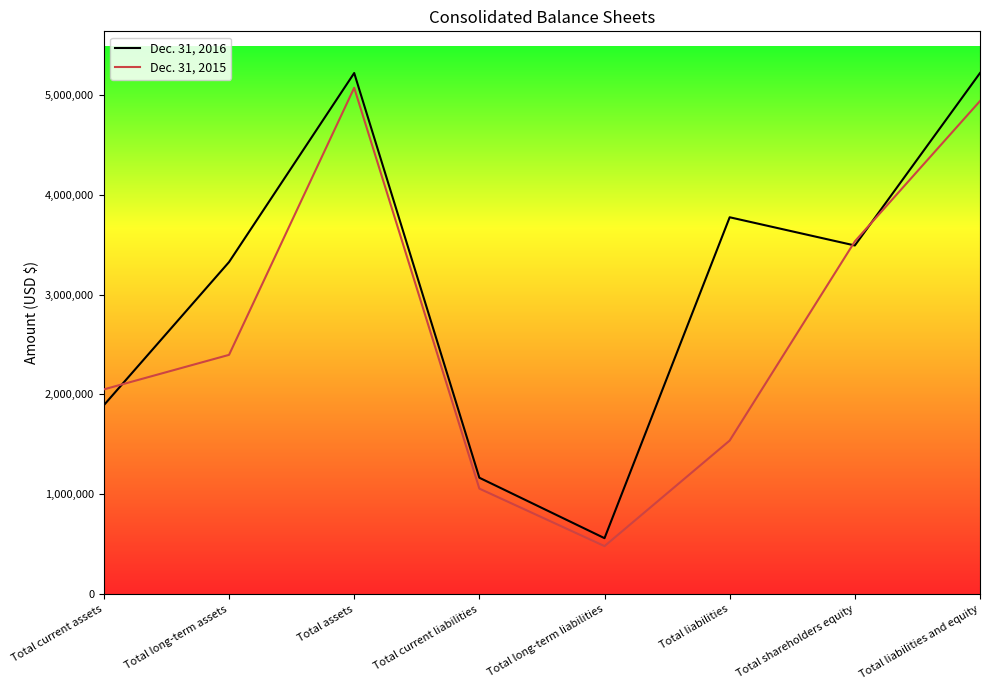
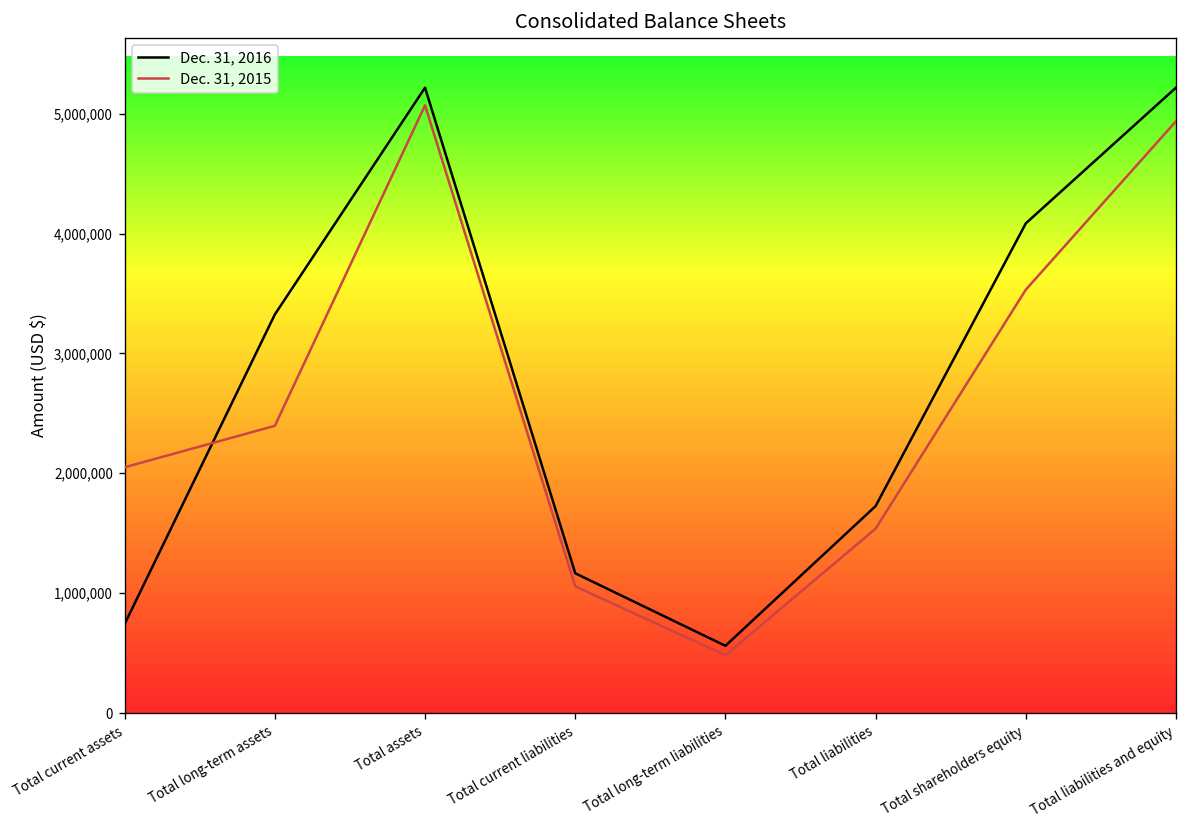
Dec. 31, 2016, Total current assets: 1,900,000 -> 700,000
Dec. 31, 2016, Total liabilities: 3,800,000 -> 1,700,000
Dec. 31, 2016, Total shareholders equity: 3,500,000 -> 4,100,000
